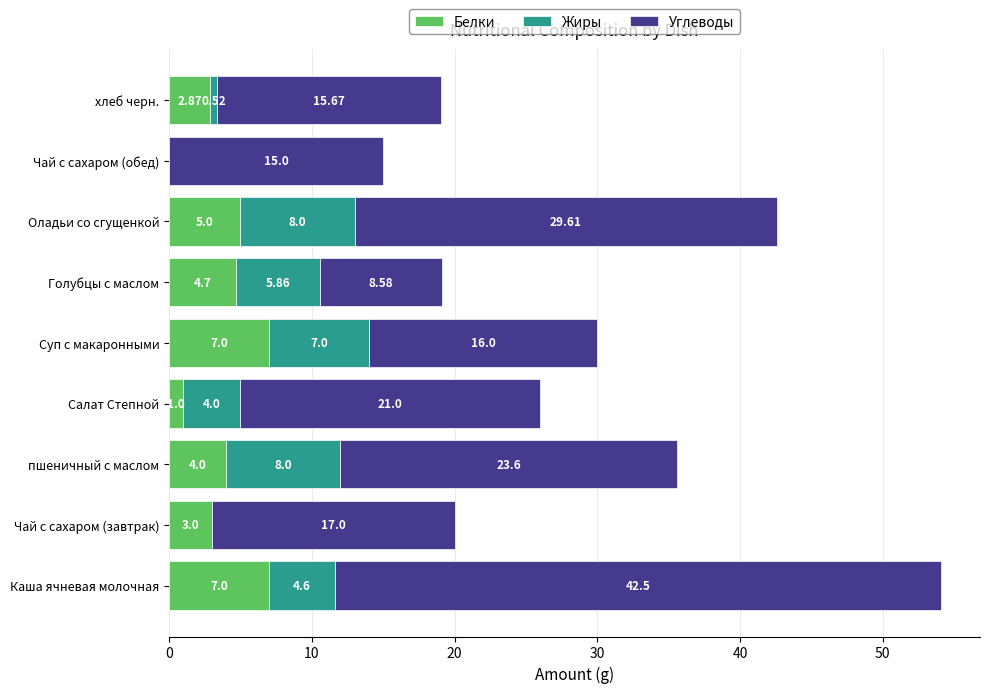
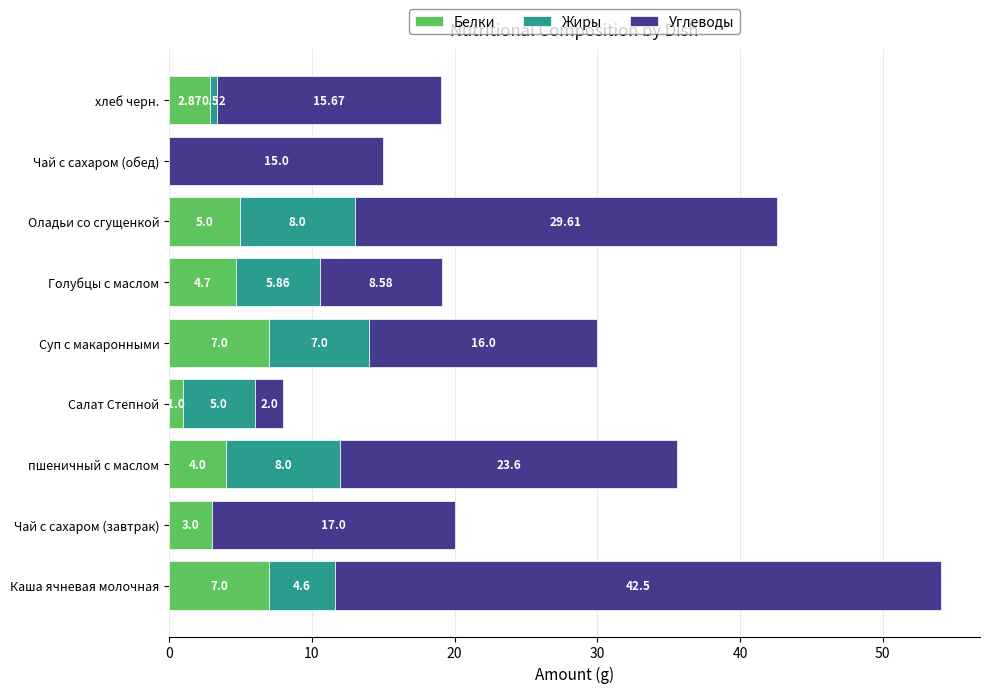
Жиры, Салат Степной: 4.0 -> 5.0
Углеводы, Салат Степной: 21.0 -> 2.0
